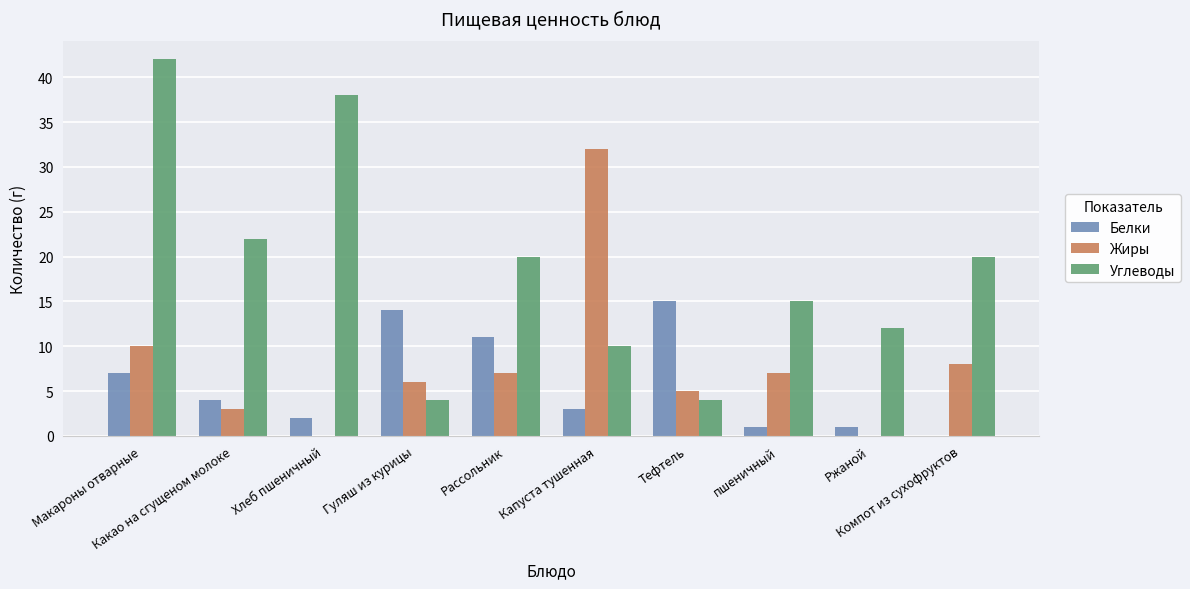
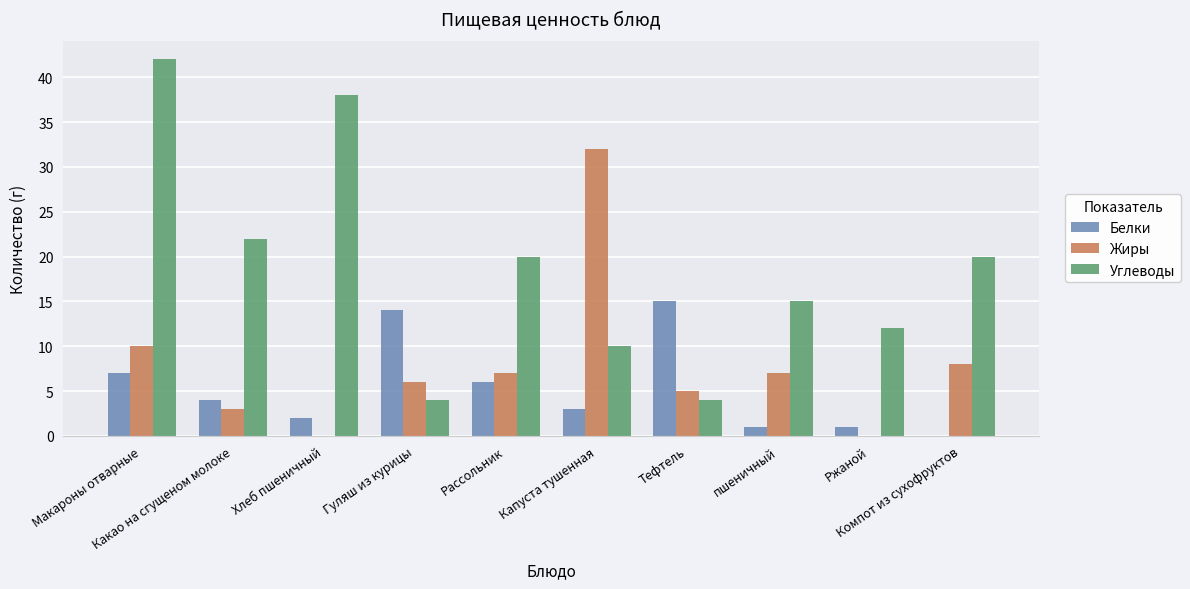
Белки, Рассольник: 11 -> 6
